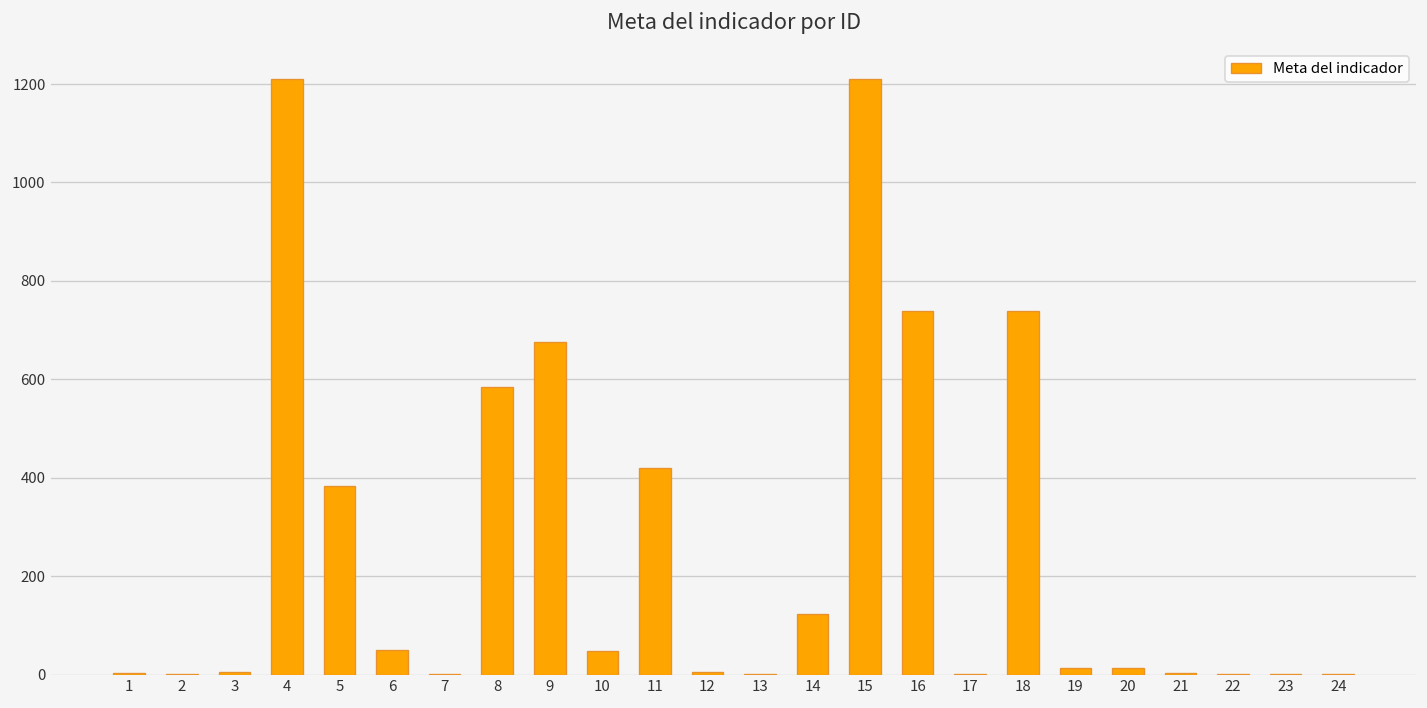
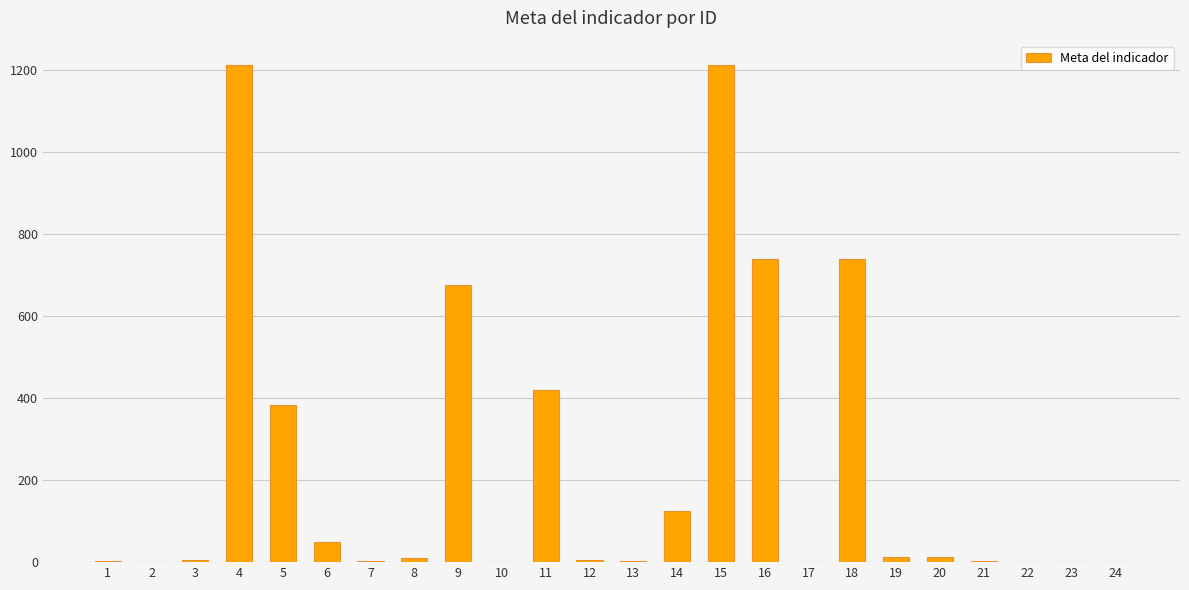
8: 580 -> 10
10: 50 -> 0
